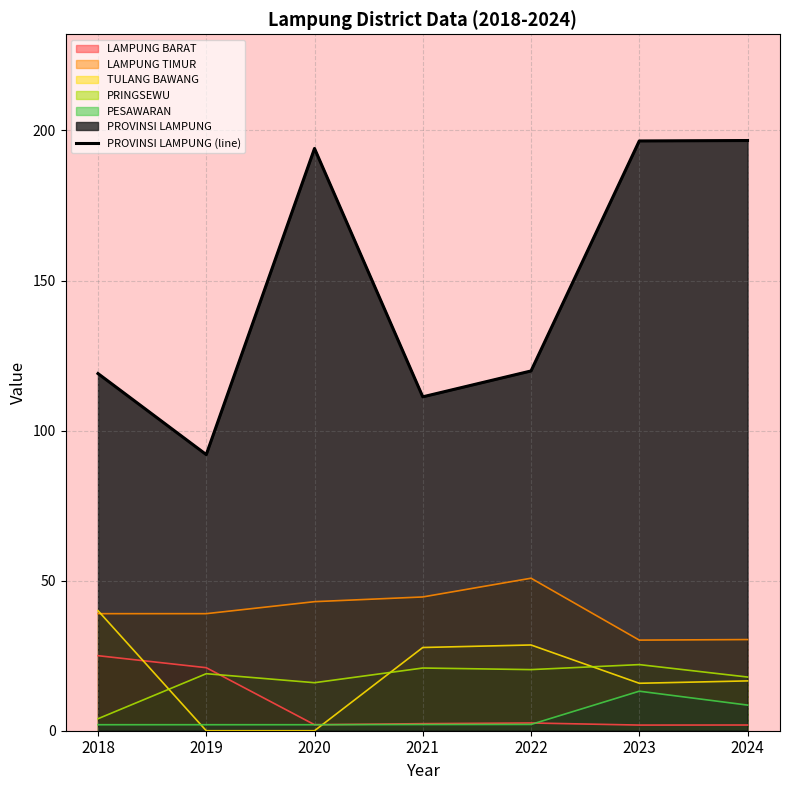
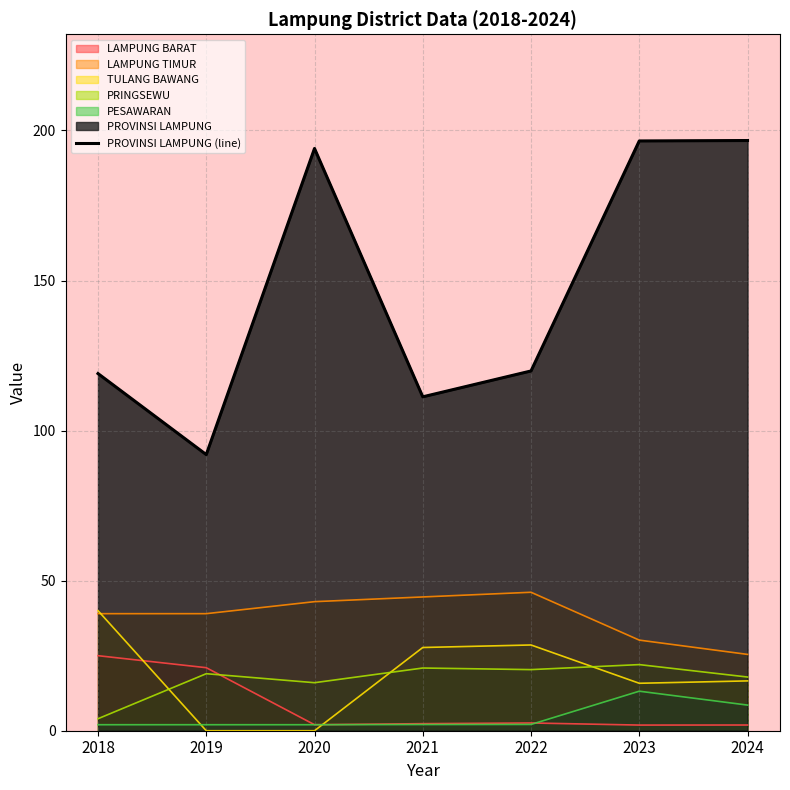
LAMPUNG TIMUR, 2022: 51 -> 46
LAMPUNG TIMUR, 2024: 30 -> 25
